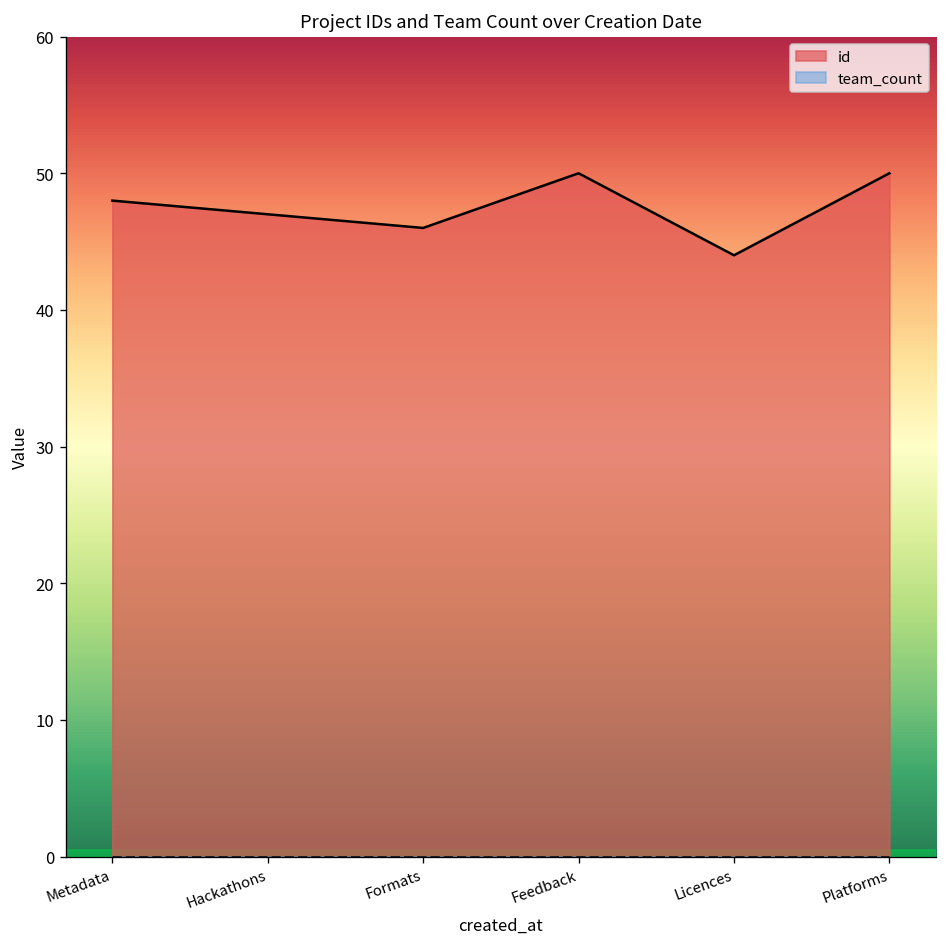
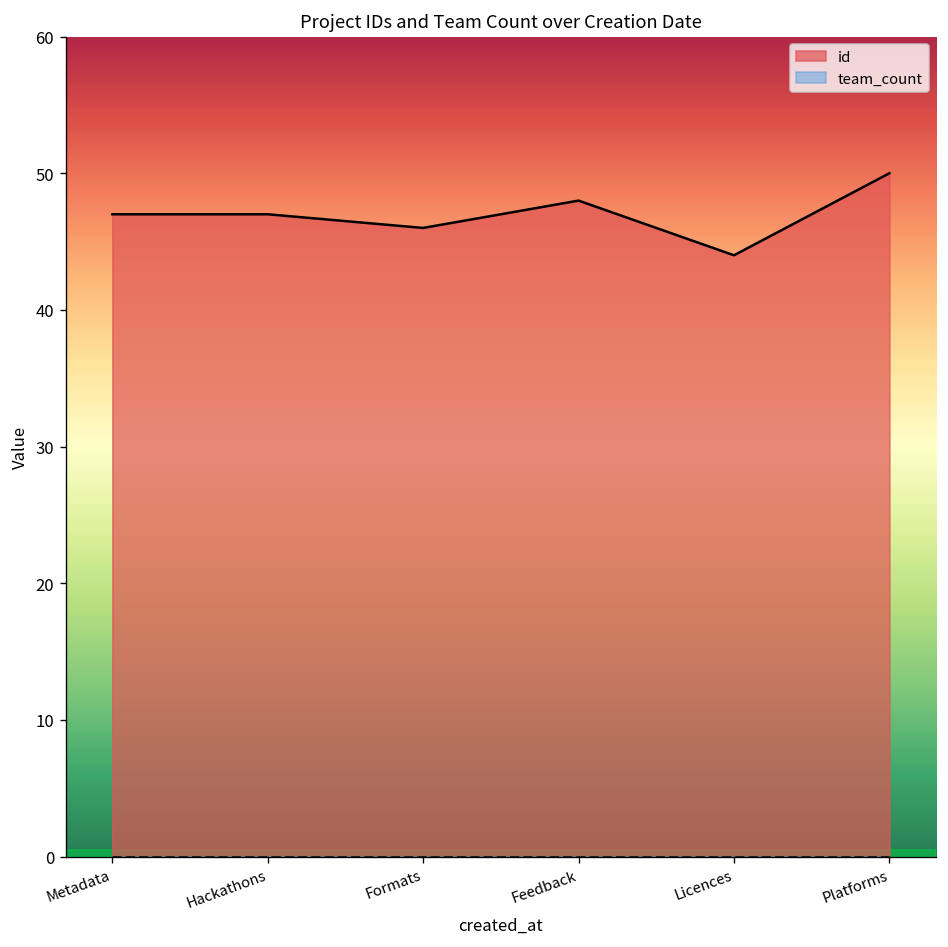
id, Metadata: 48 -> 47
id, Feedback: 50 -> 48
